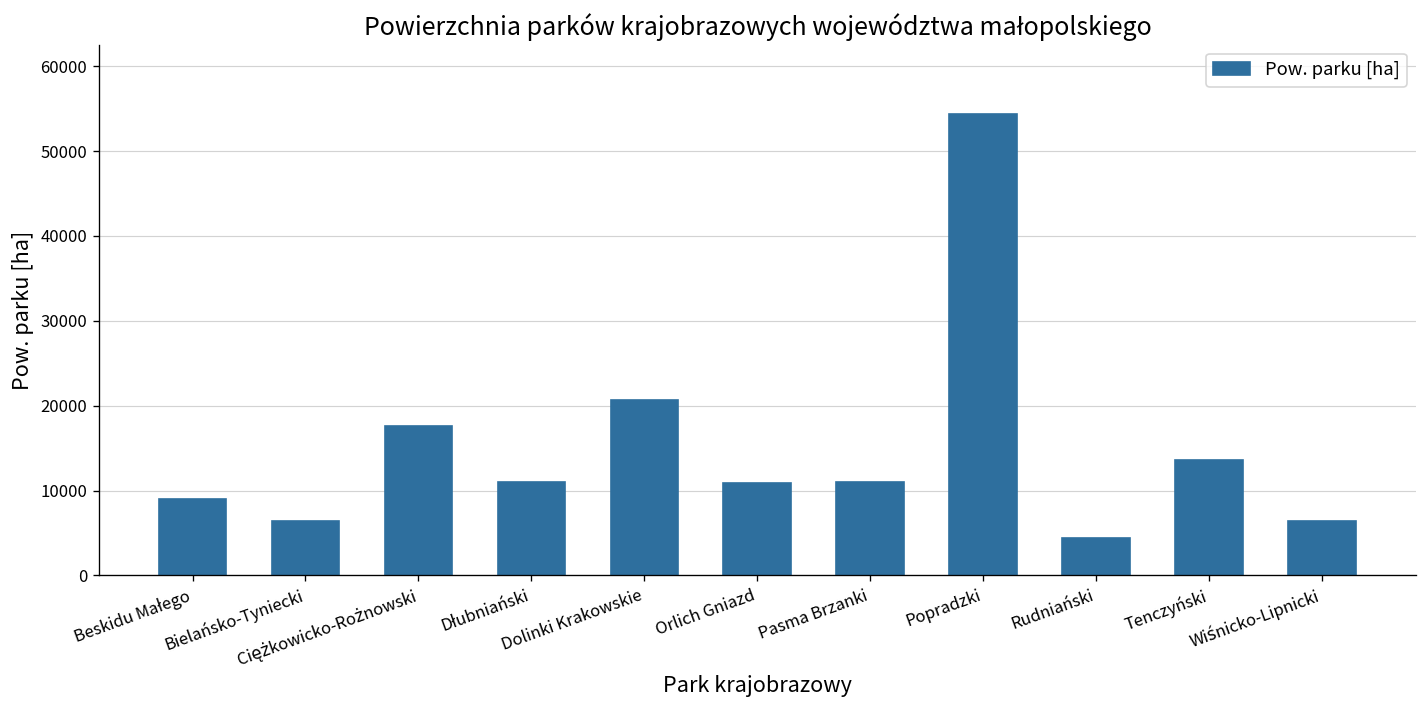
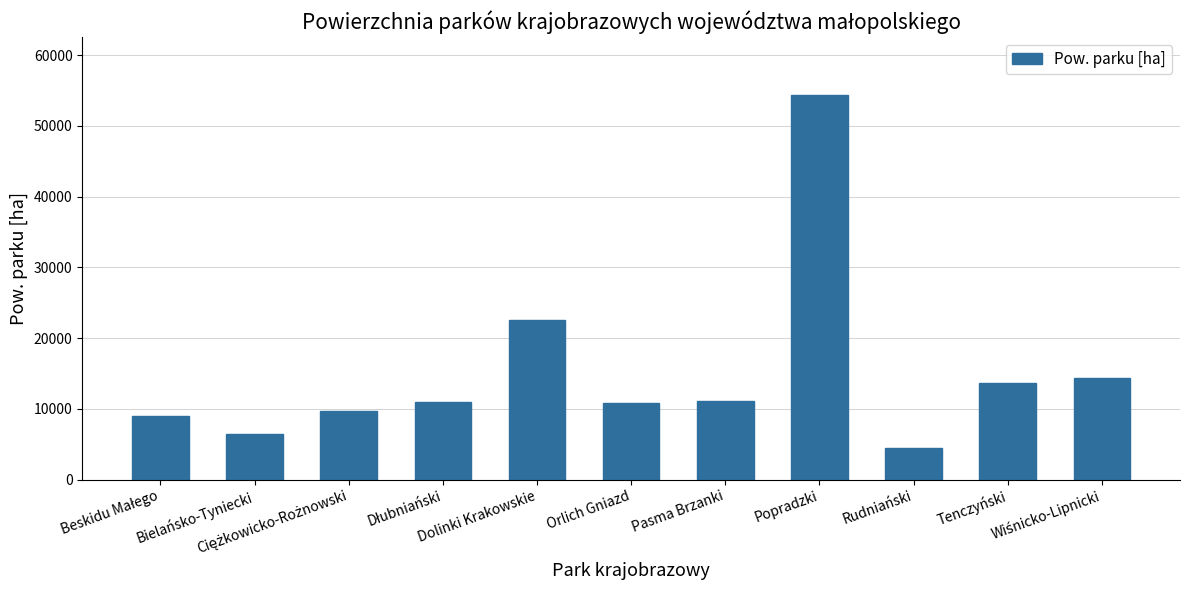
Ciężkowicko-Rożnowski: 18000 -> 10000
Dolinki Krakowskie: 21000 -> 22000
Wiśnicko-Lipnicki: 6000 -> 14000
